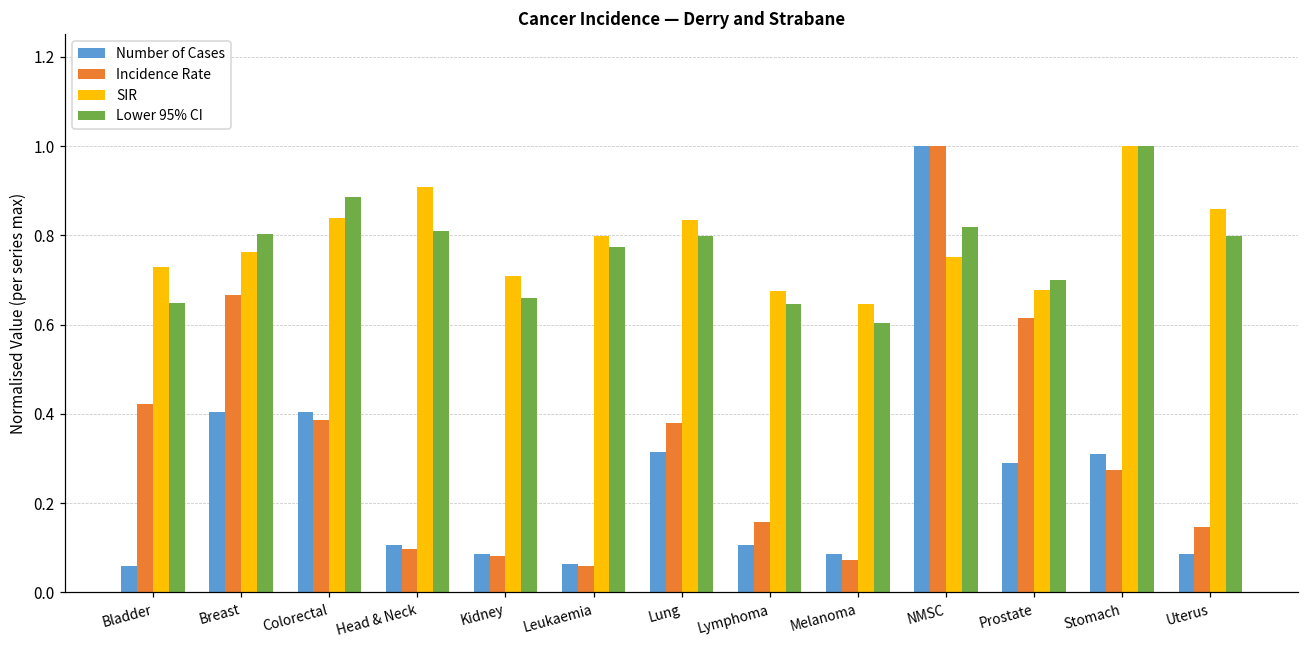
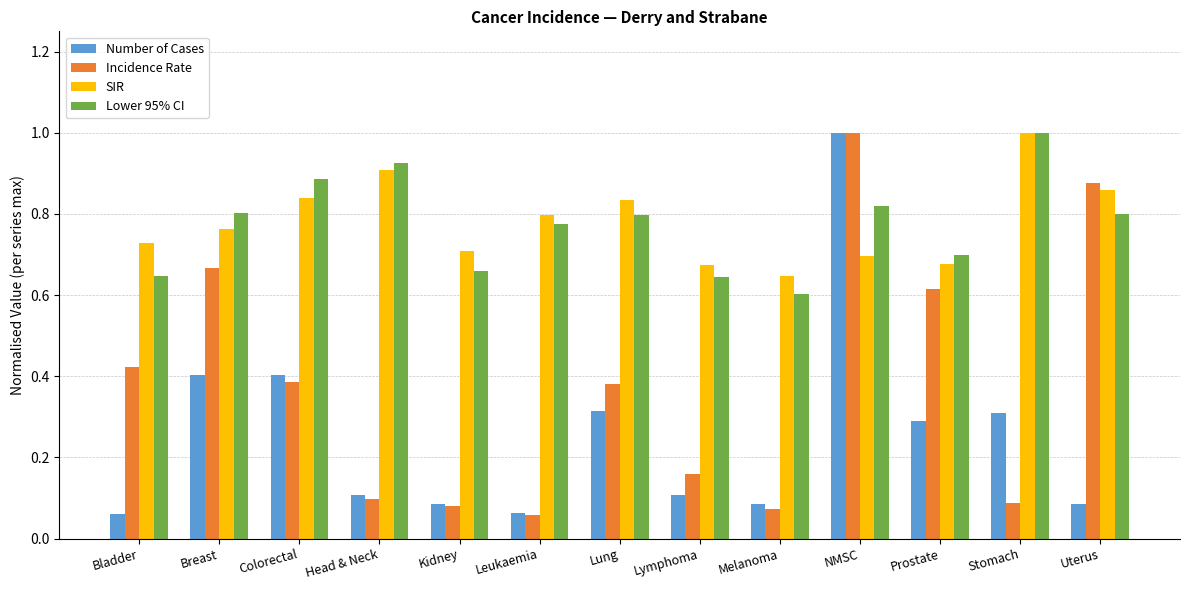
Lower 95% CI, Head & Neck: 0.81 -> 0.93
SIR, NMSC: 0.75 -> 0.70
Incidence Rate, Stomach: 0.27 -> 0.09
Incidence Rate, Uterus: 0.15 -> 0.88
